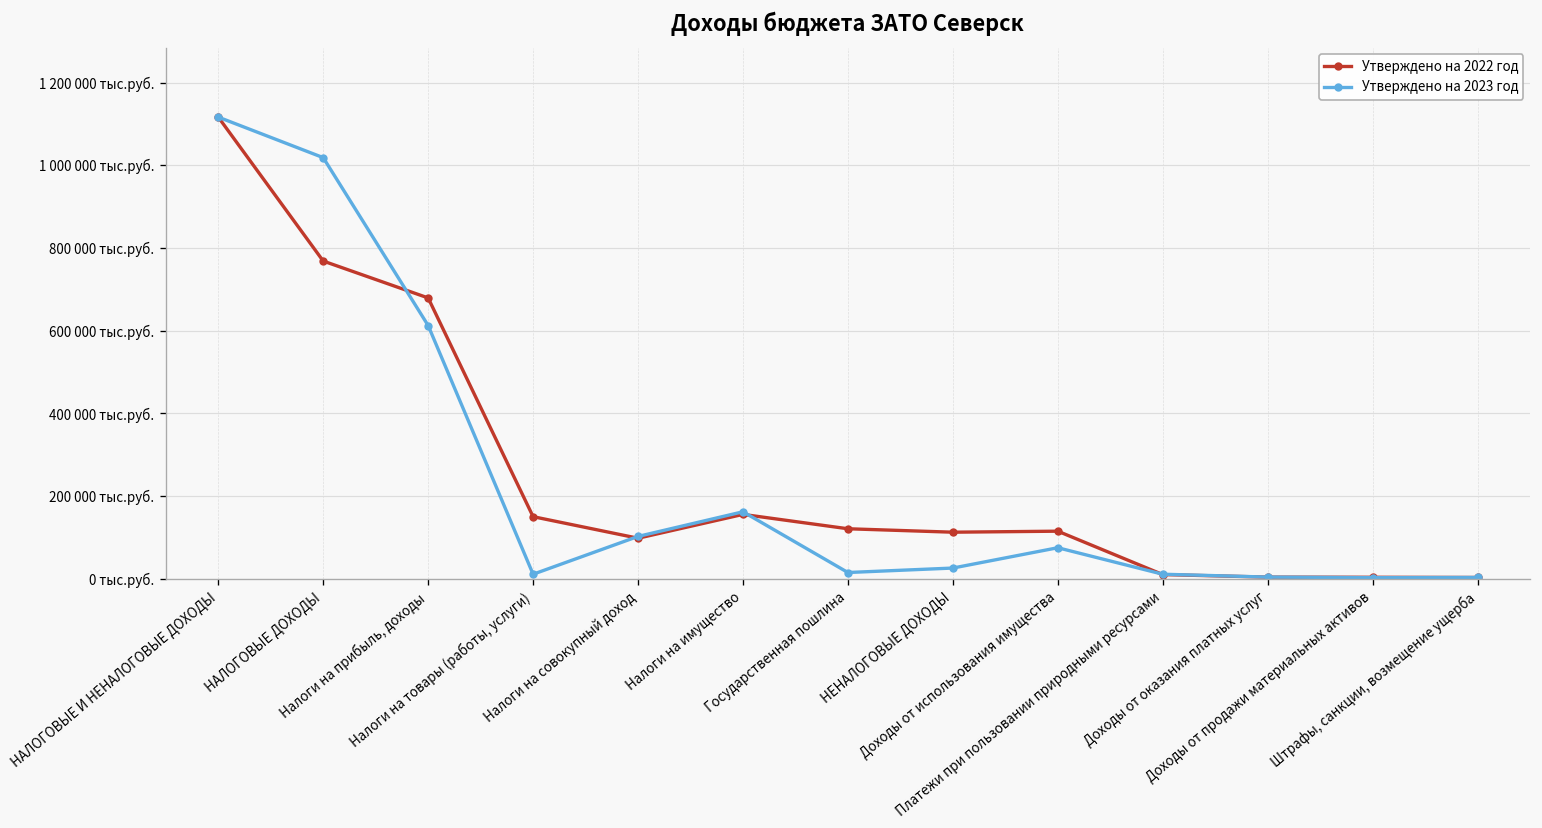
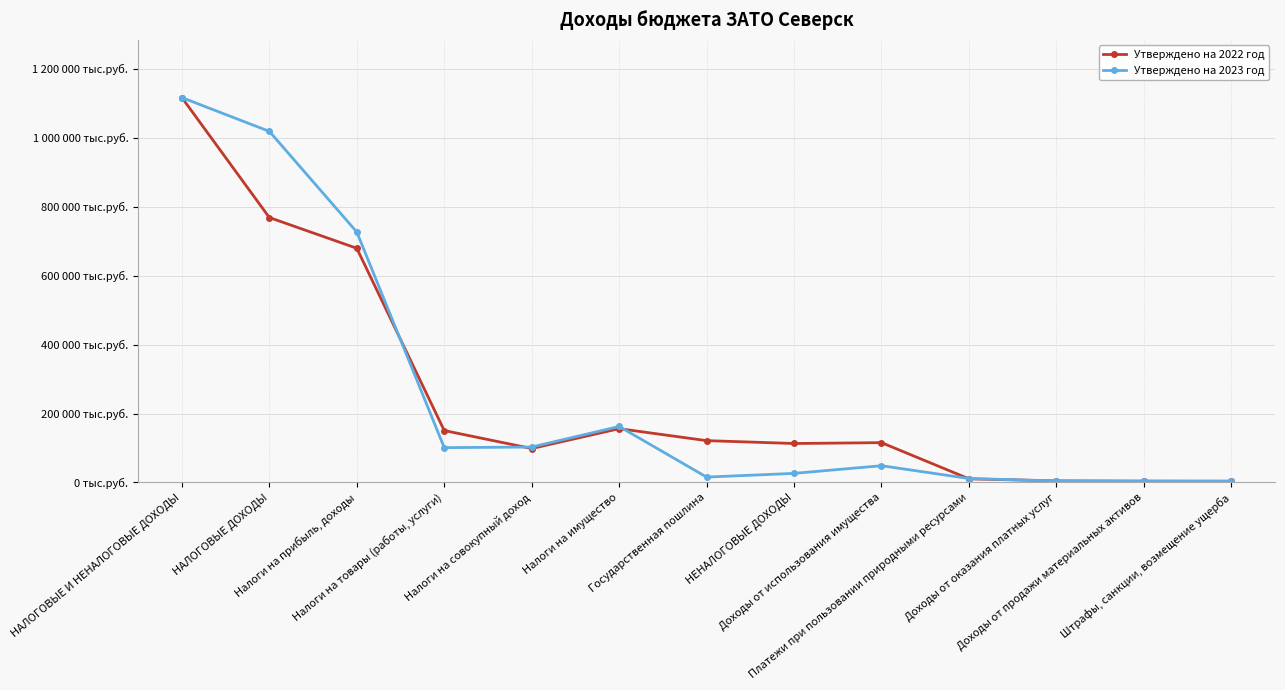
Утверждено на 2023 год, Налоги на прибыль, доходы: 610000 тыс.руб. -> 730000 тыс.руб.
Утверждено на 2023 год, Налоги на товары (работы, услуги): 10000 тыс.руб. -> 100000 тыс.руб.
Утверждено на 2023 год, Доходы от использования имущества: 80000 тыс.руб. -> 50000 тыс.руб.
